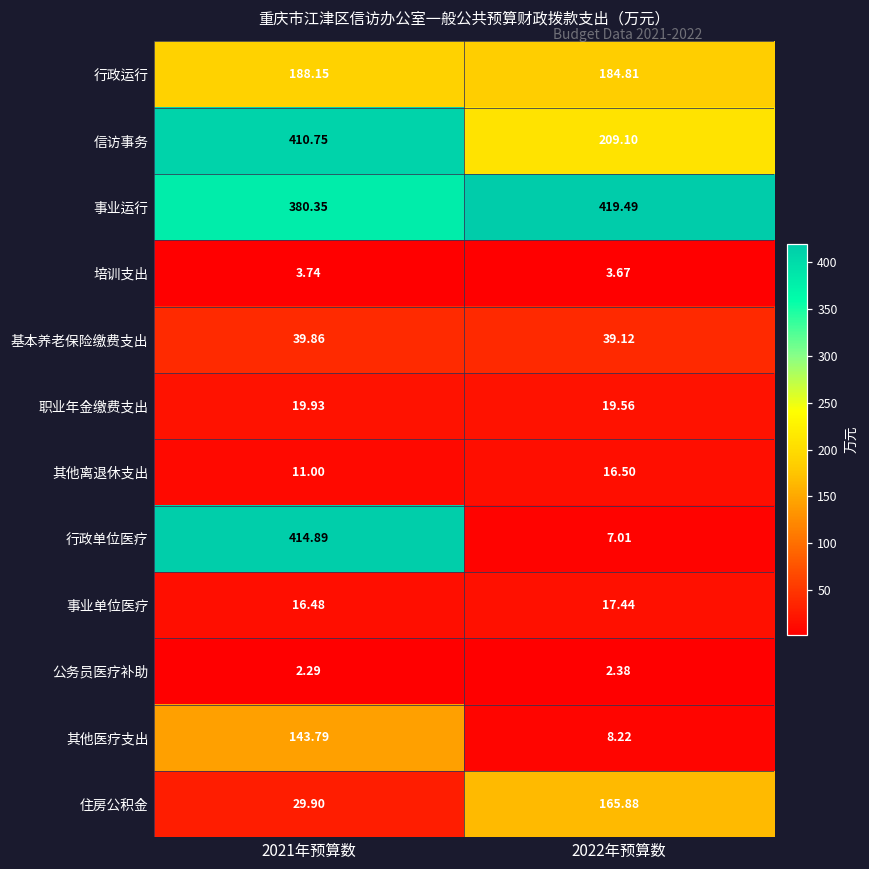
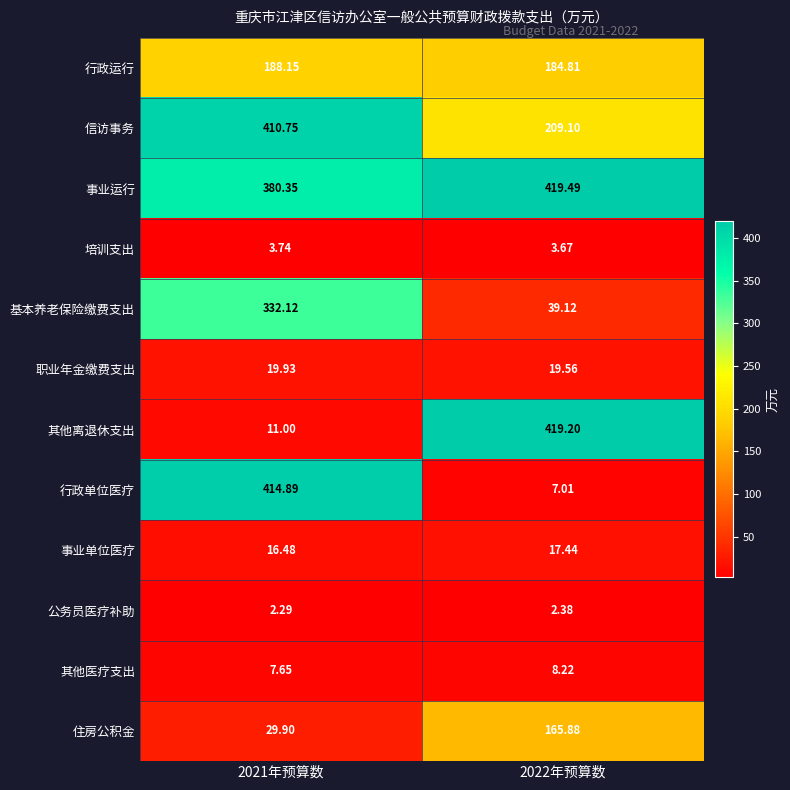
基本养老保险缴费支出, 2021年预算数: 39.86 -> 332.12
其他离退休支出, 2022年预算数: 16.50 -> 419.20
其他医疗支出, 2021年预算数: 143.79 -> 7.65
